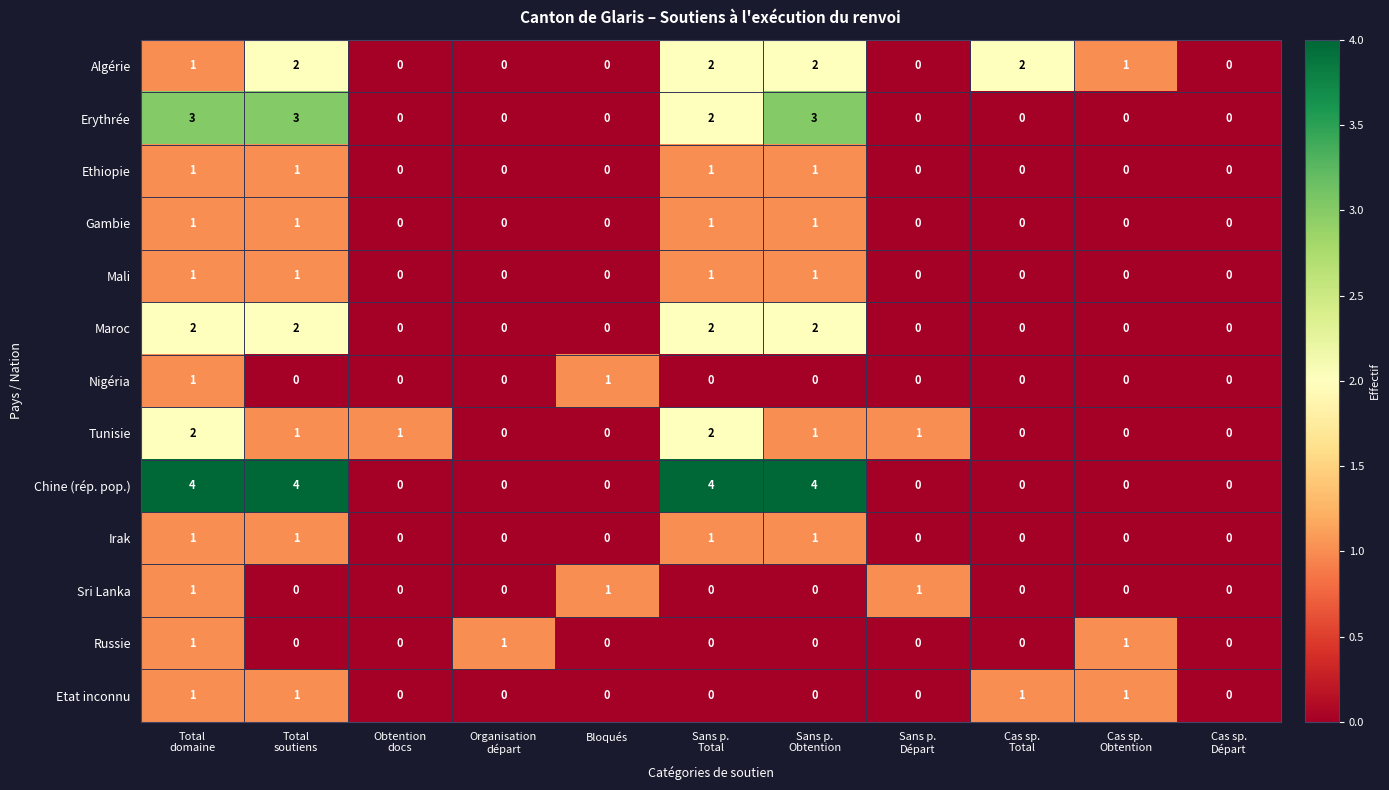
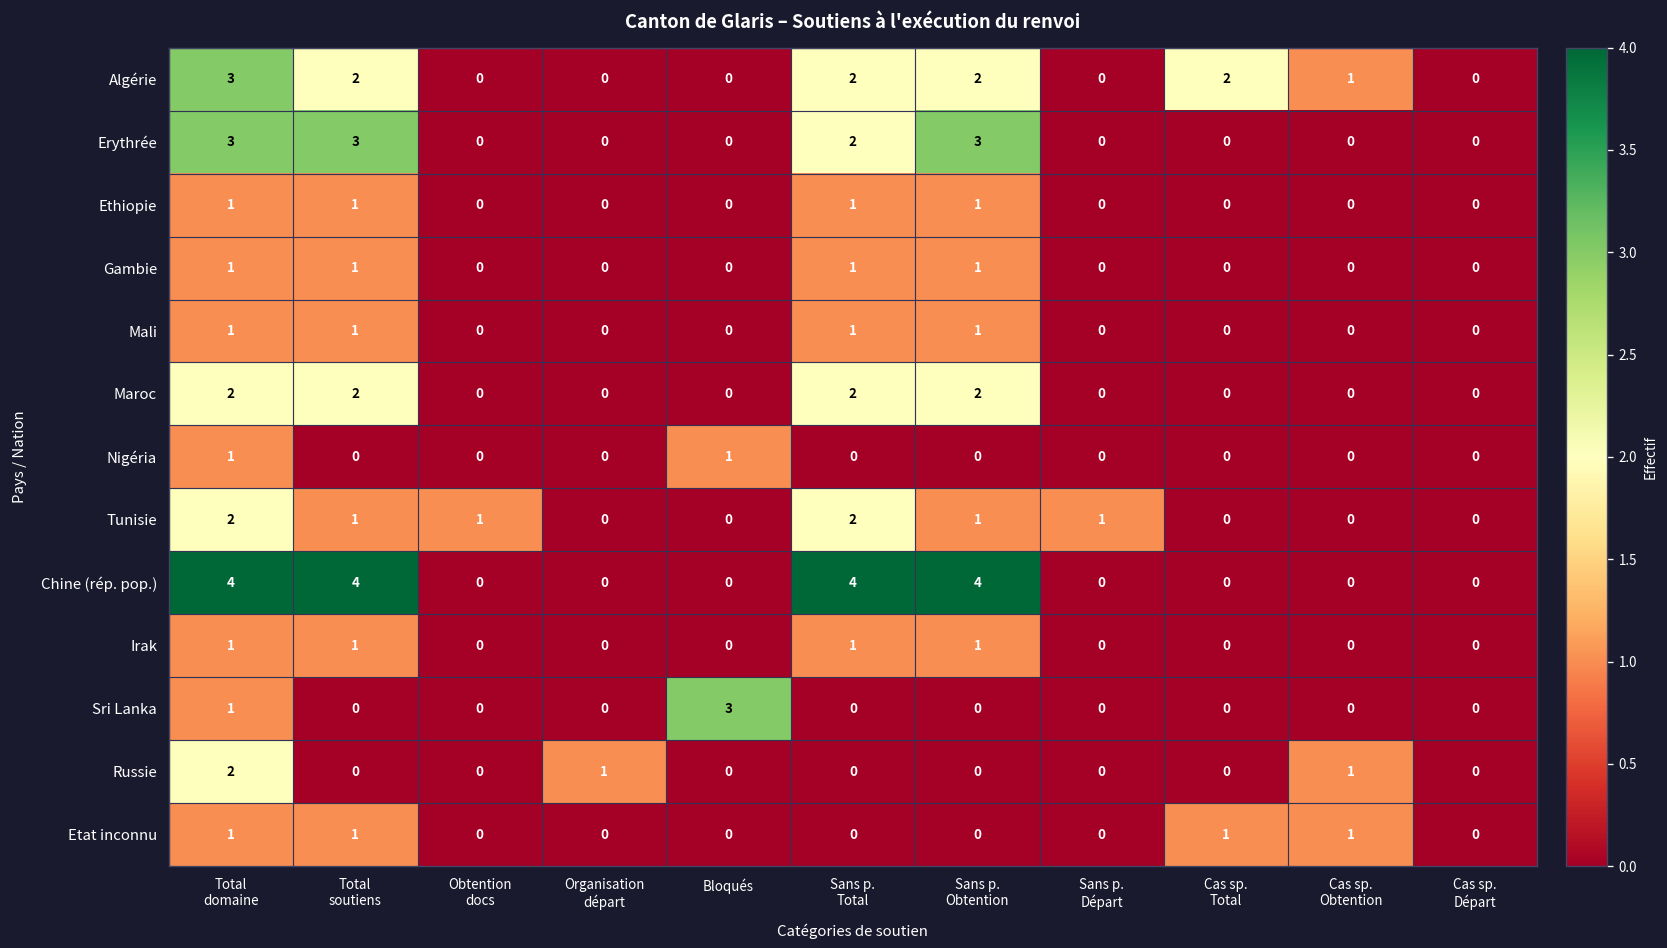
Algérie, Total domaine: 1 -> 3
Sri Lanka, Bloqués: 1 -> 3
Sri Lanka, Sans p. Départ: 1 -> 0
Russie, Total domaine: 1 -> 2
